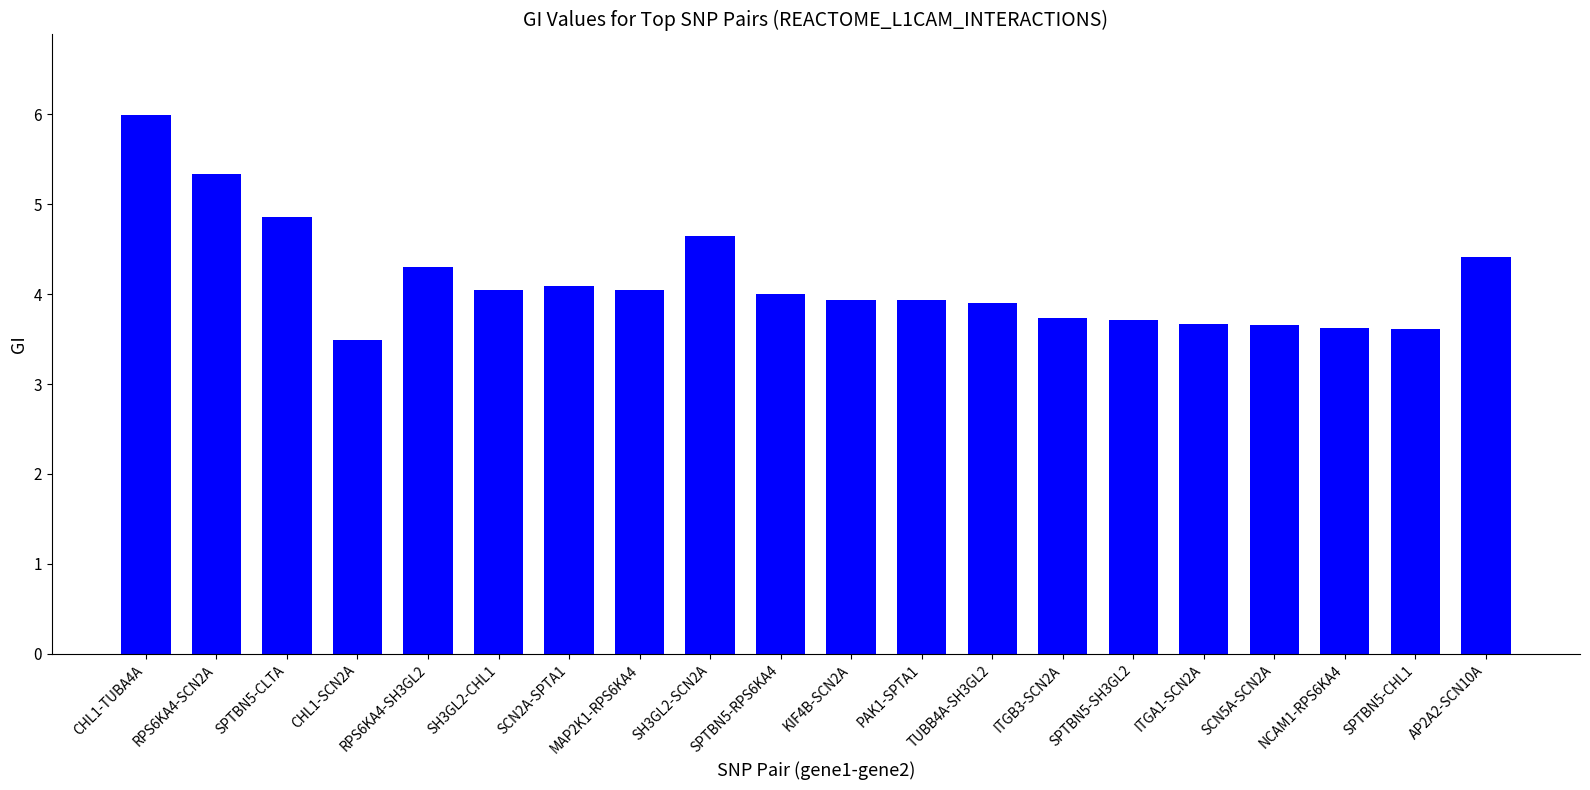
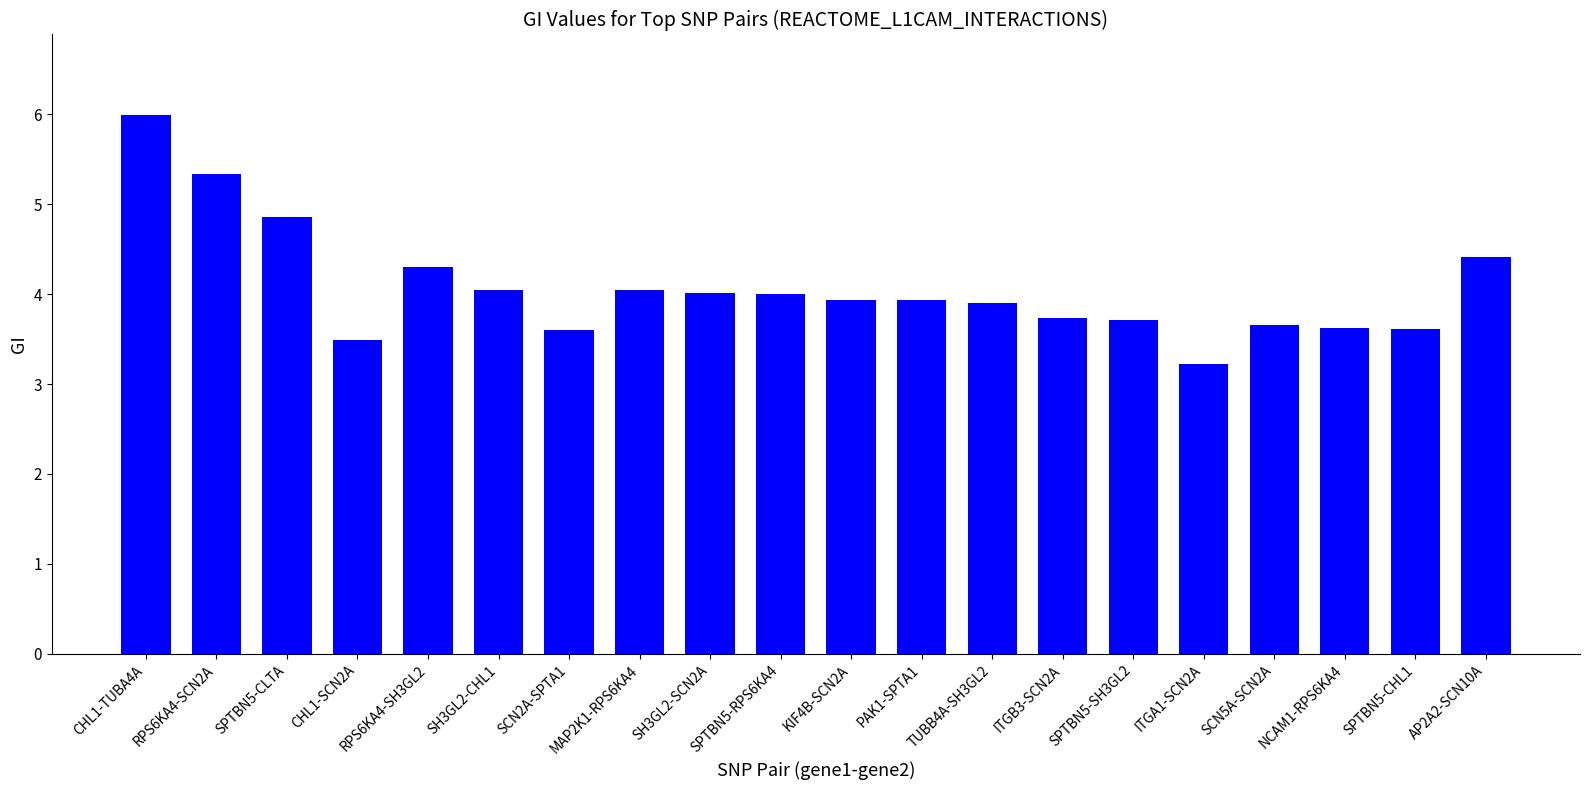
SCN2A-SPTA1: 4.1 -> 3.6
SH3GL2-SCN2A: 4.6 -> 4.0
ITGA1-SCN2A: 3.7 -> 3.2
